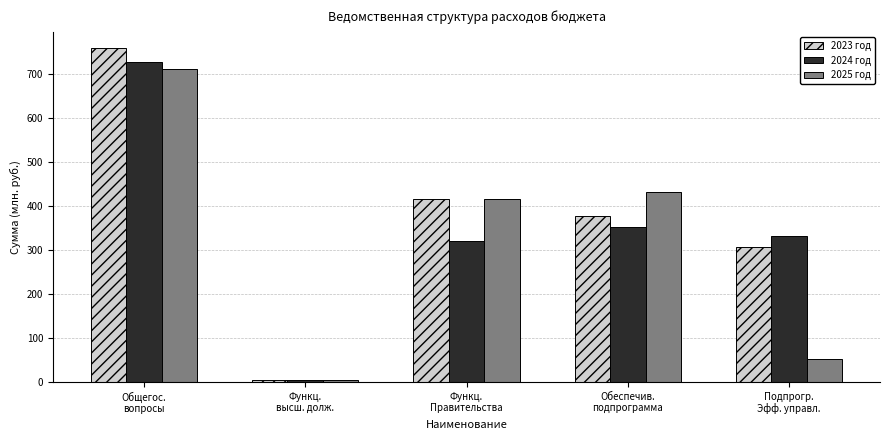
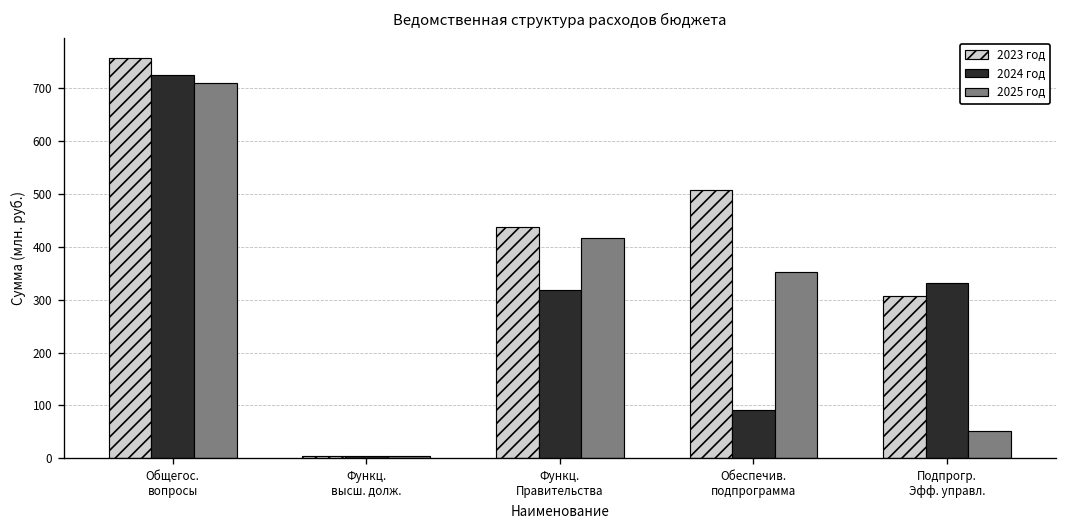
2023 год, Функц. Правительства: 410 -> 440
2023 год, Обеспечив. подпрограмма: 380 -> 510
2024 год, Обеспечив. подпрограмма: 350 -> 90
2025 год, Обеспечив. подпрограмма: 430 -> 350
